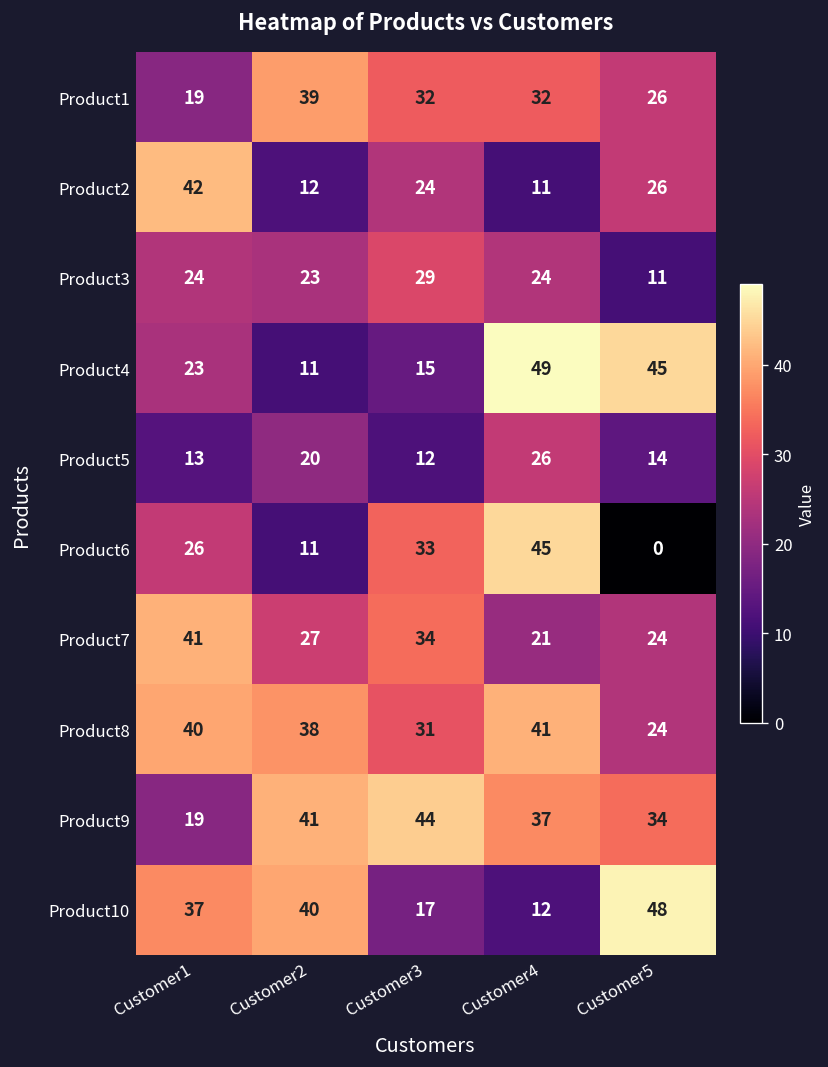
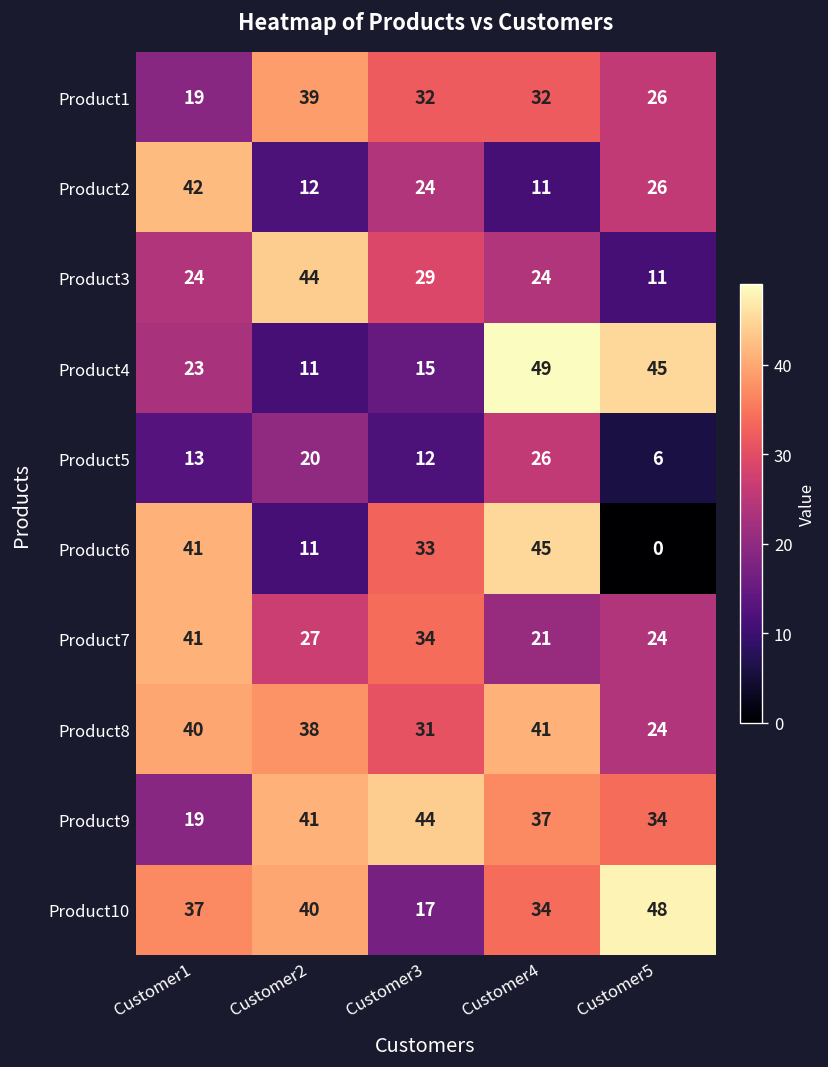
Product3, Customer2: 23 -> 44
Product5, Customer5: 14 -> 6
Product6, Customer1: 26 -> 41
Product10, Customer4: 12 -> 34
